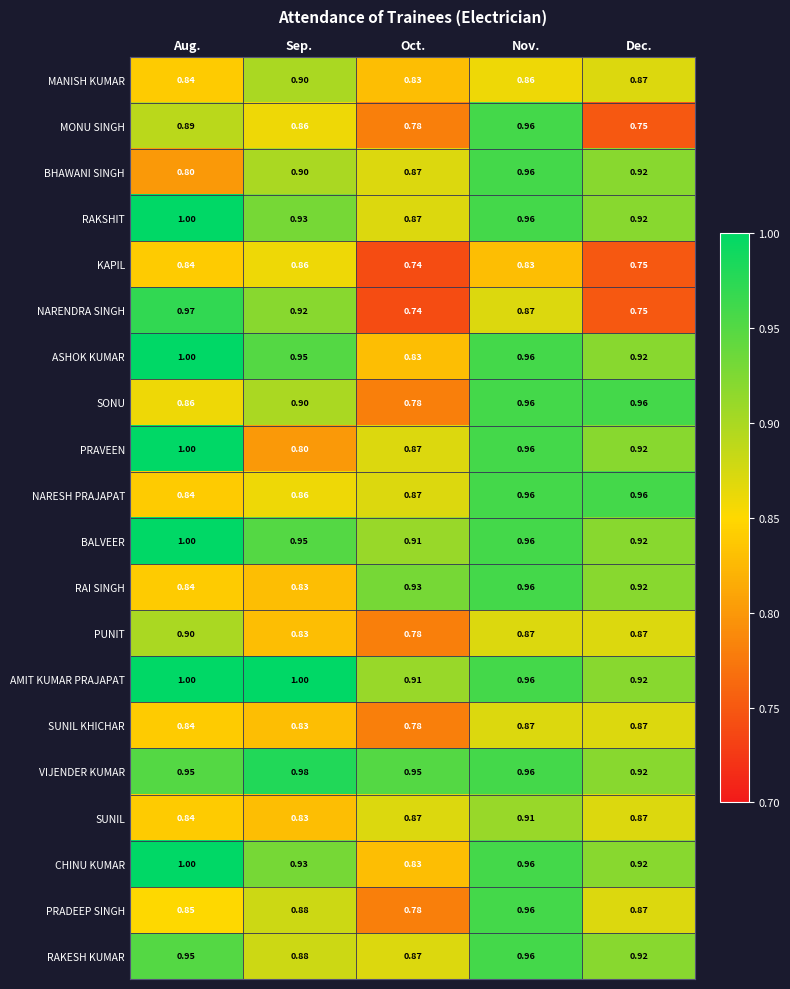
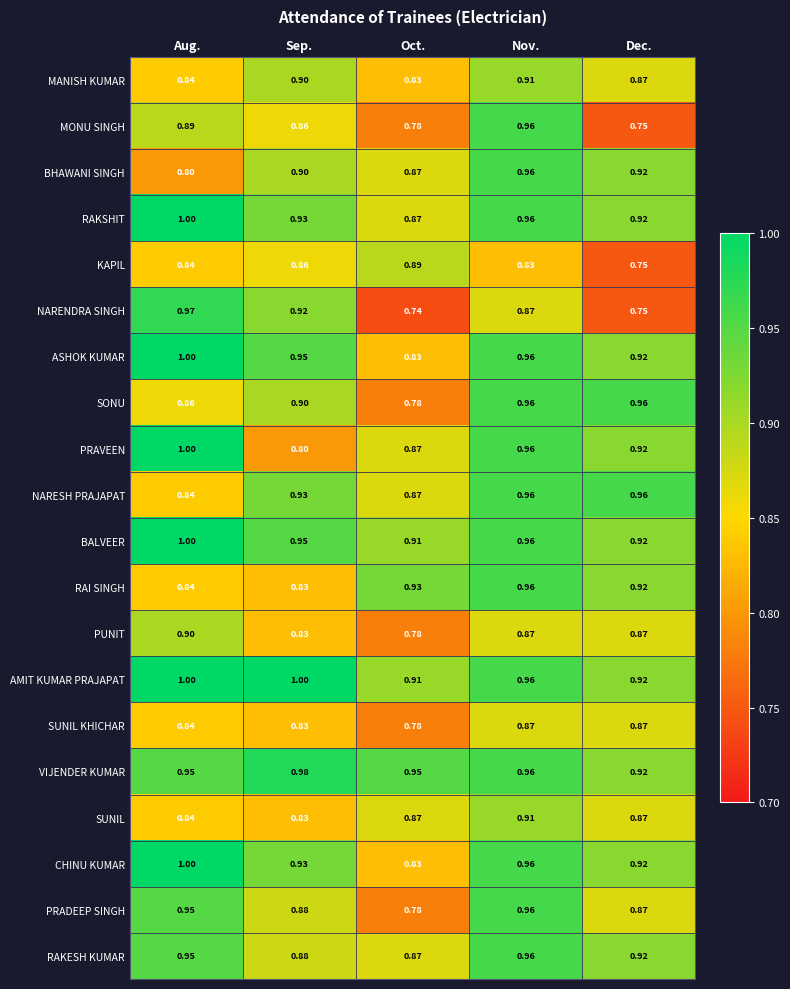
MANISH KUMAR, Nov.: 0.86 -> 0.91
KAPIL, Oct.: 0.74 -> 0.89
NARESH PRAJAPAT, Sep.: 0.86 -> 0.93
PRADEEP SINGH, Aug.: 0.85 -> 0.95
